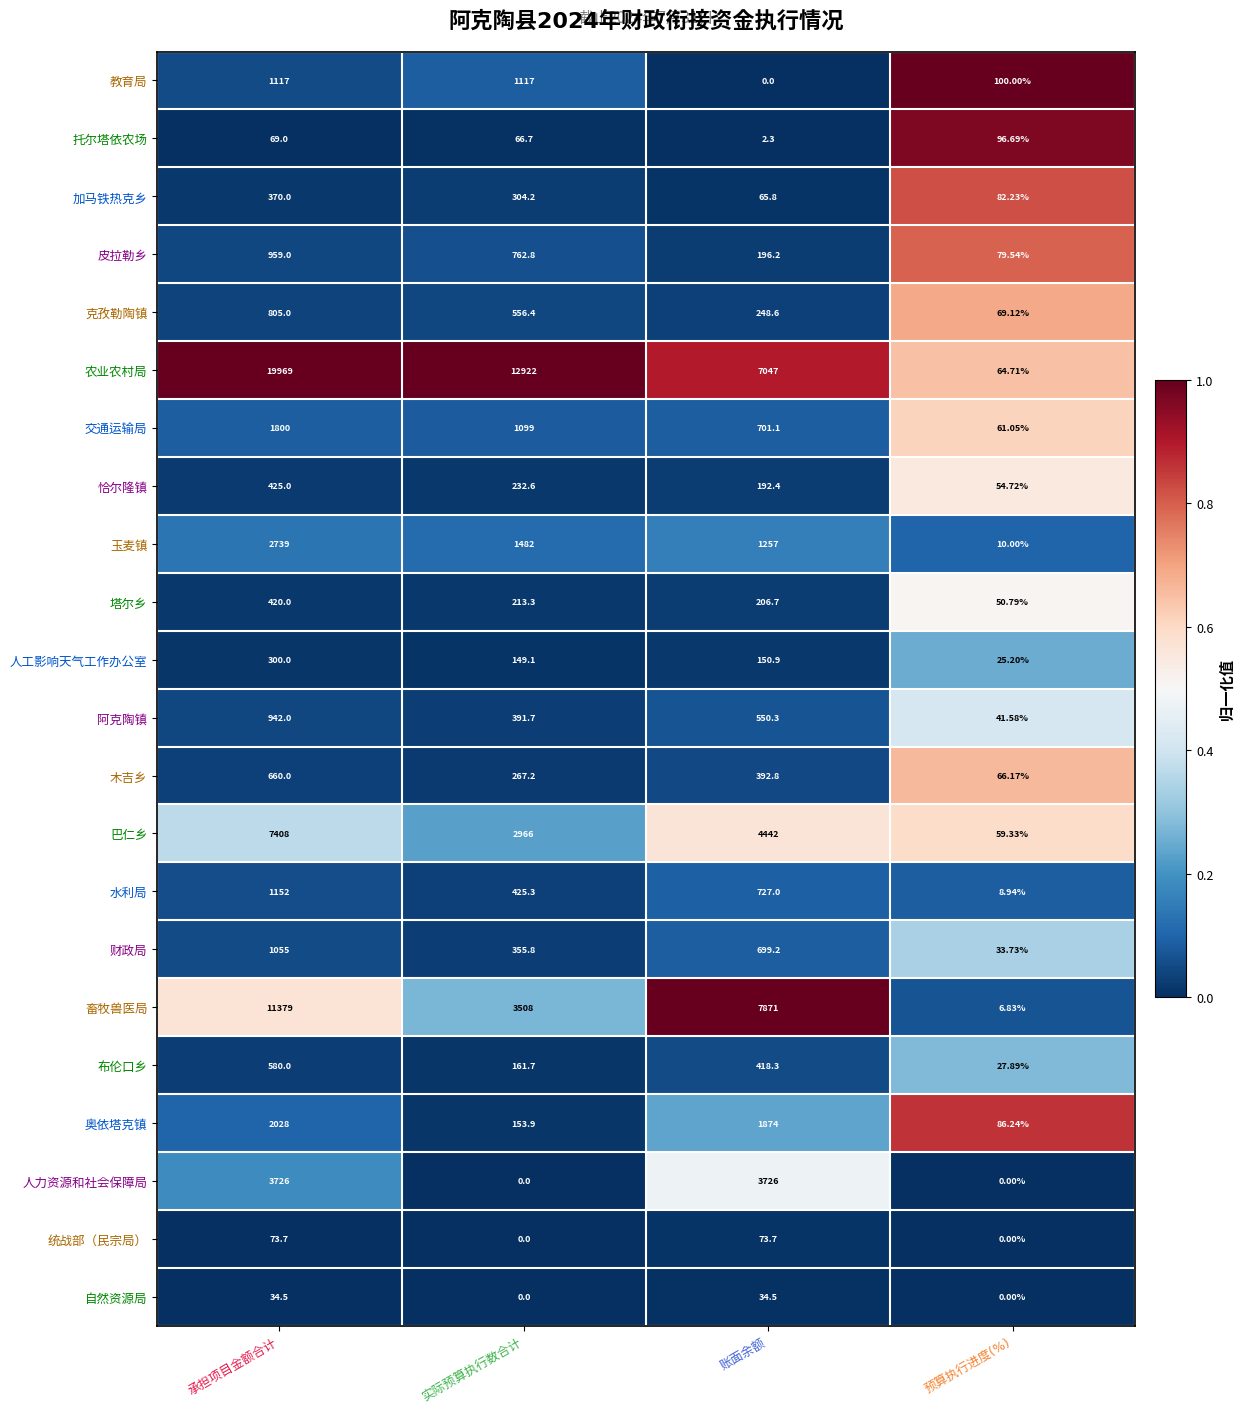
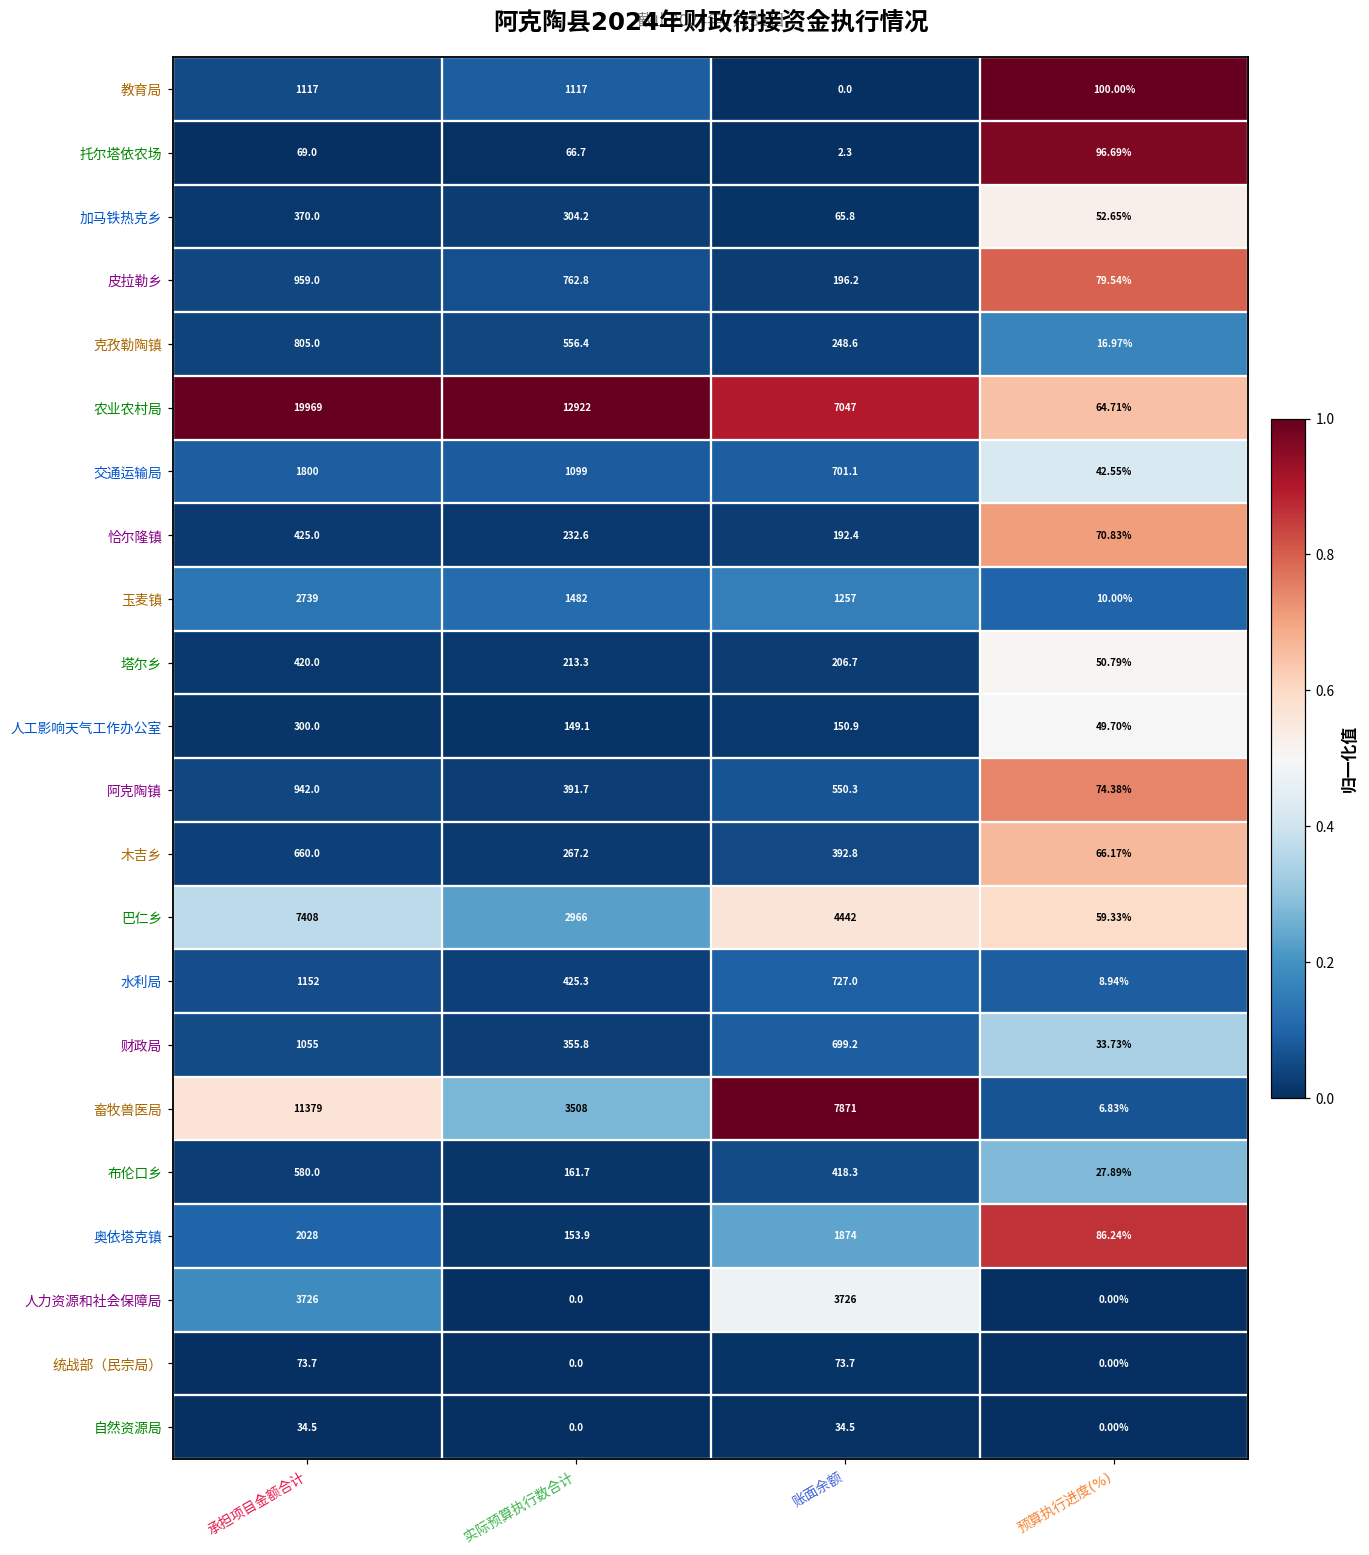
加马铁热克乡, 预算执行进度(%): 82.23% -> 52.65%
克孜勒陶镇, 预算执行进度(%): 69.12% -> 16.97%
交通运输局, 预算执行进度(%): 61.05% -> 42.55%
恰尔隆镇, 预算执行进度(%): 54.72% -> 70.83%
人工影响天气工作办公室, 预算执行进度(%): 25.20% -> 49.70%
阿克陶镇, 预算执行进度(%): 41.58% -> 74.38%
